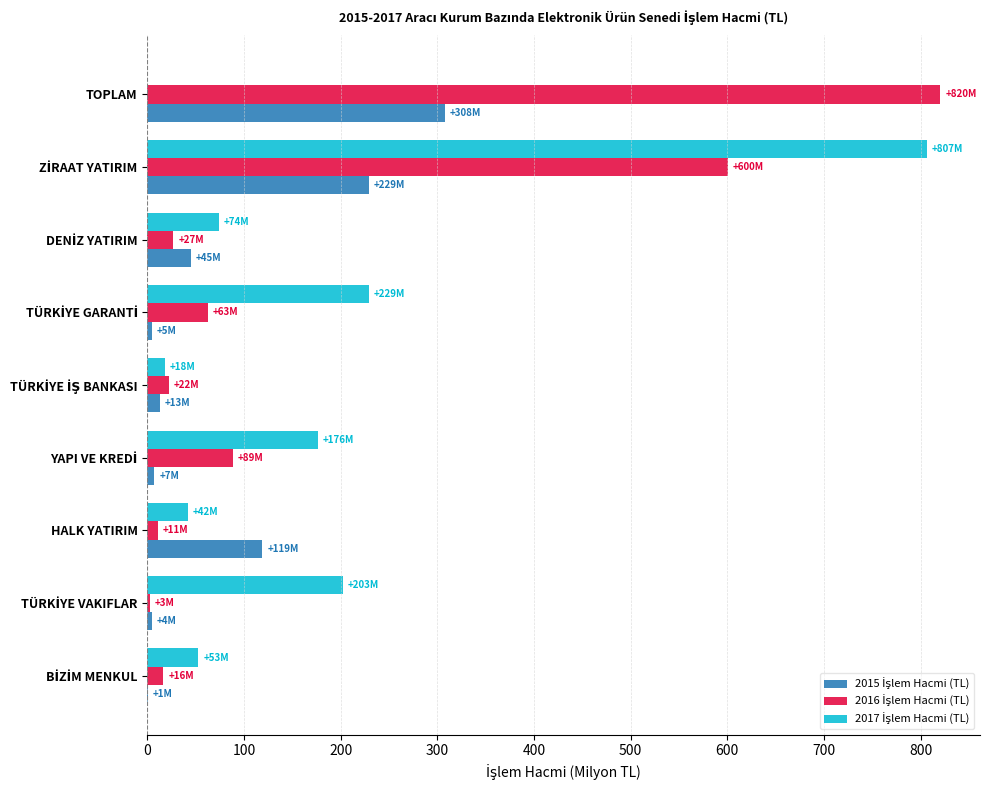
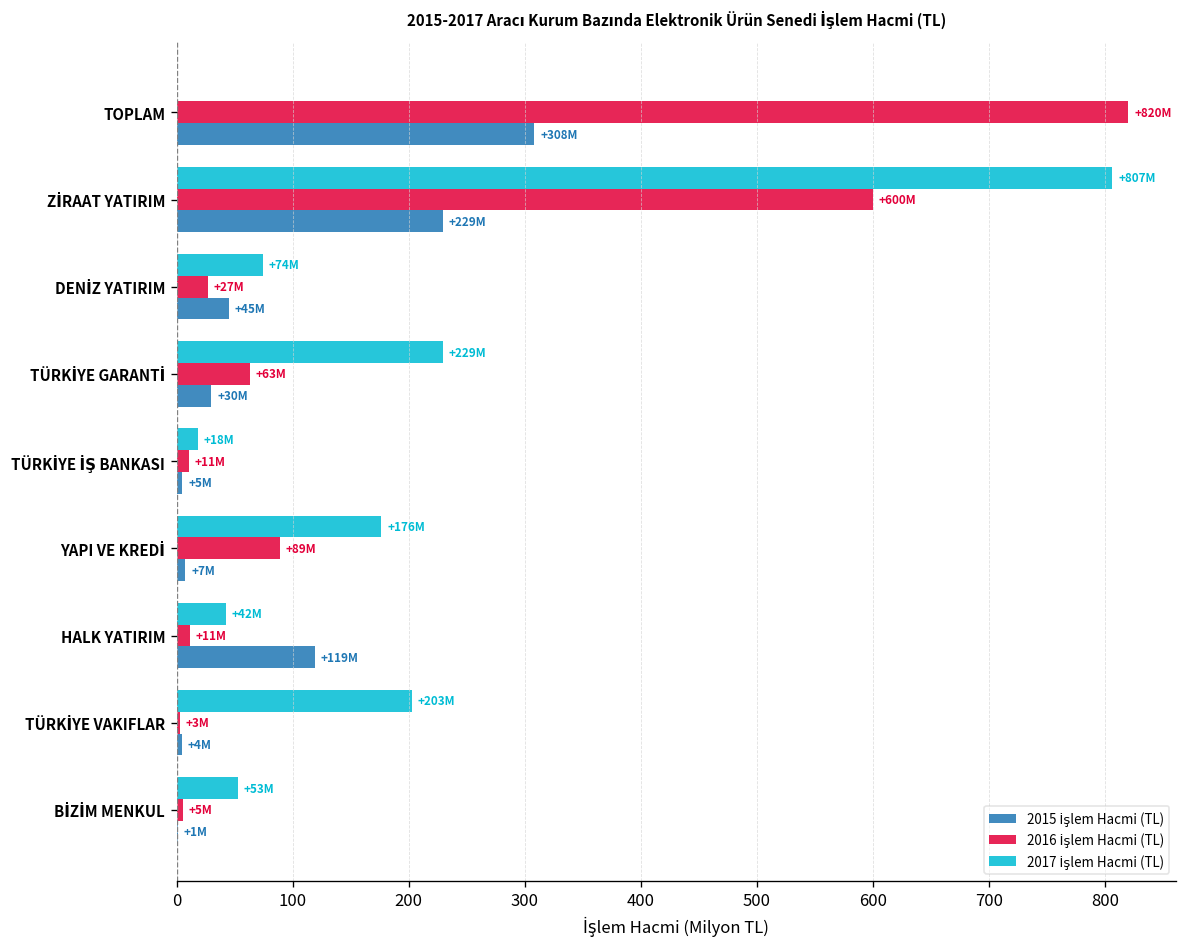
2015 İşlem Hacmi (TL), TÜRKİYE GARANTİ: +5M -> +30M
2016 İşlem Hacmi (TL), TÜRKİYE İŞ BANKASI: +22M -> +11M
2015 İşlem Hacmi (TL), TÜRKİYE İŞ BANKASI: +13M -> +5M
2016 İşlem Hacmi (TL), BİZİM MENKUL: +16M -> +5M
